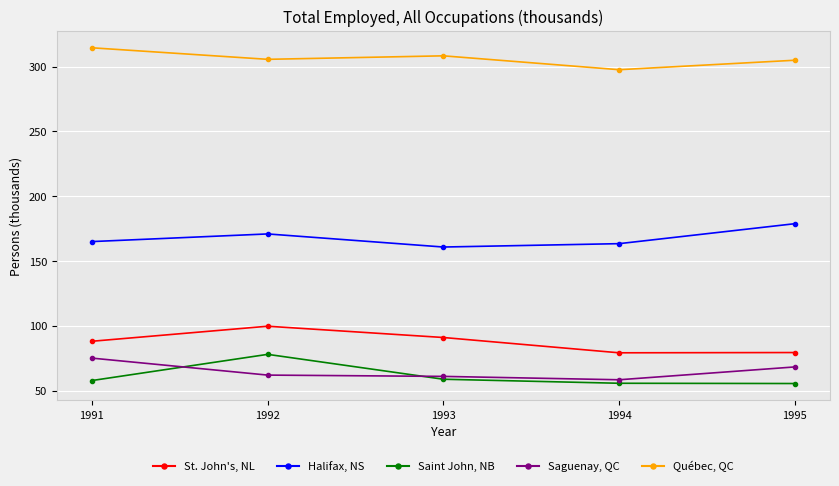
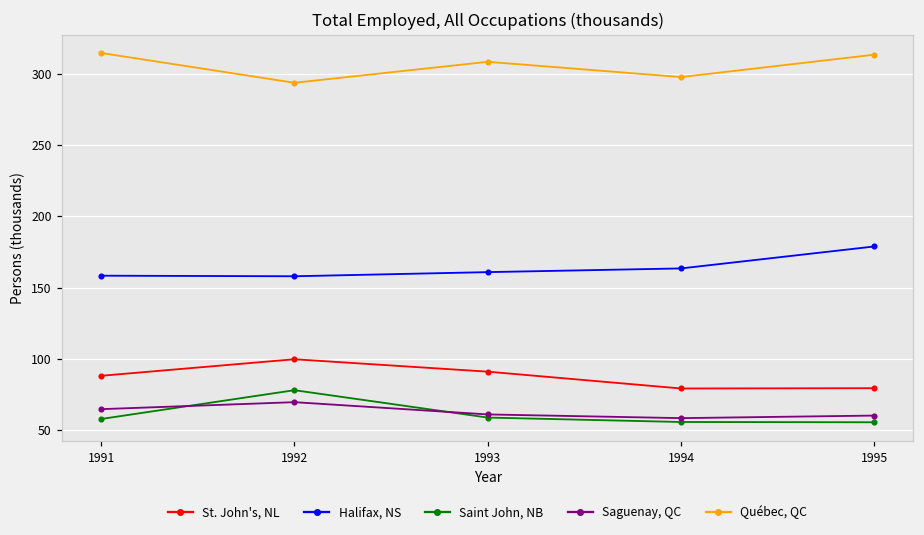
Halifax, NS, 1991: 165 -> 158
Saguenay, QC, 1991: 75 -> 65
Halifax, NS, 1992: 171 -> 158
Saguenay, QC, 1992: 62 -> 70
Québec, QC, 1992: 306 -> 294
Saguenay, QC, 1995: 68 -> 60
Québec, QC, 1995: 305 -> 313
